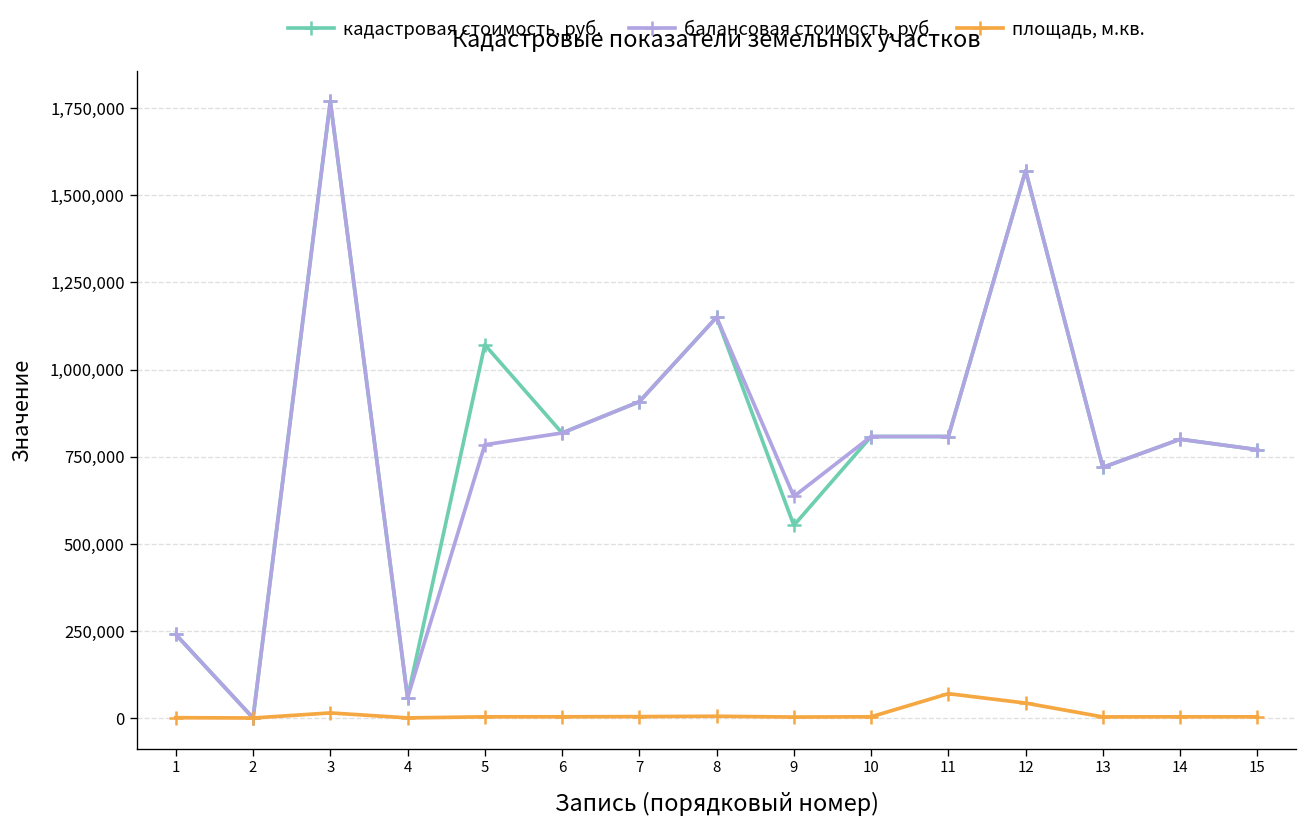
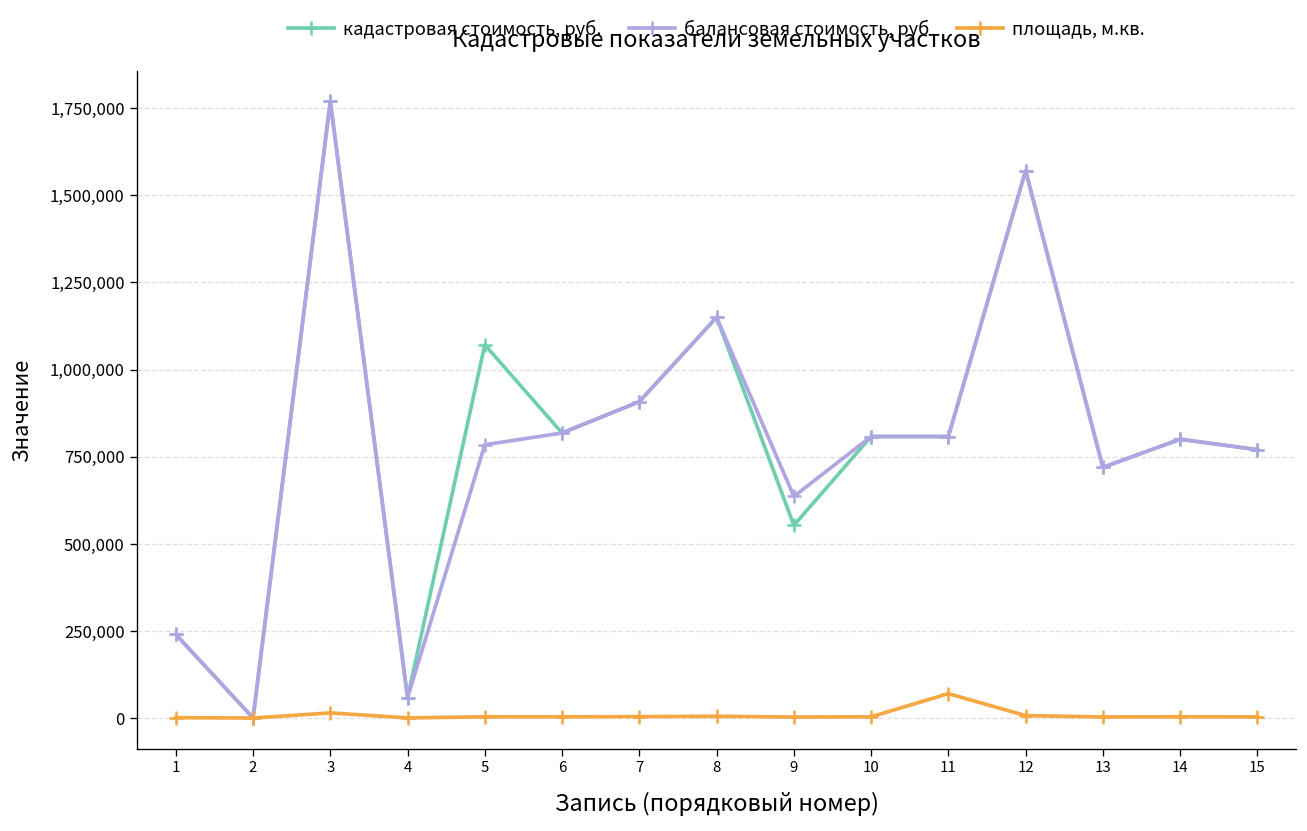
площадь, м.кв., 12: 40,000 -> 10,000
